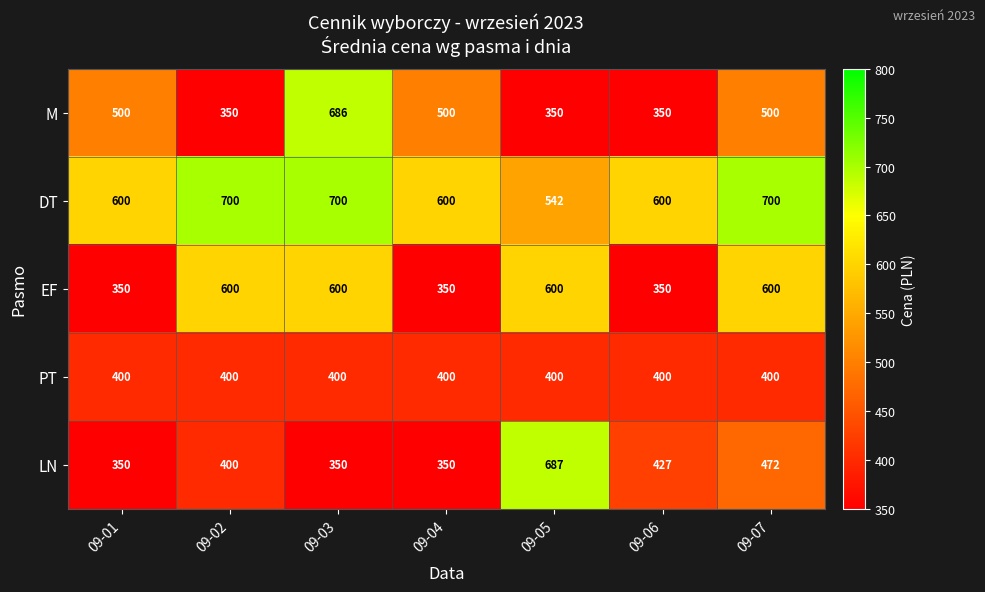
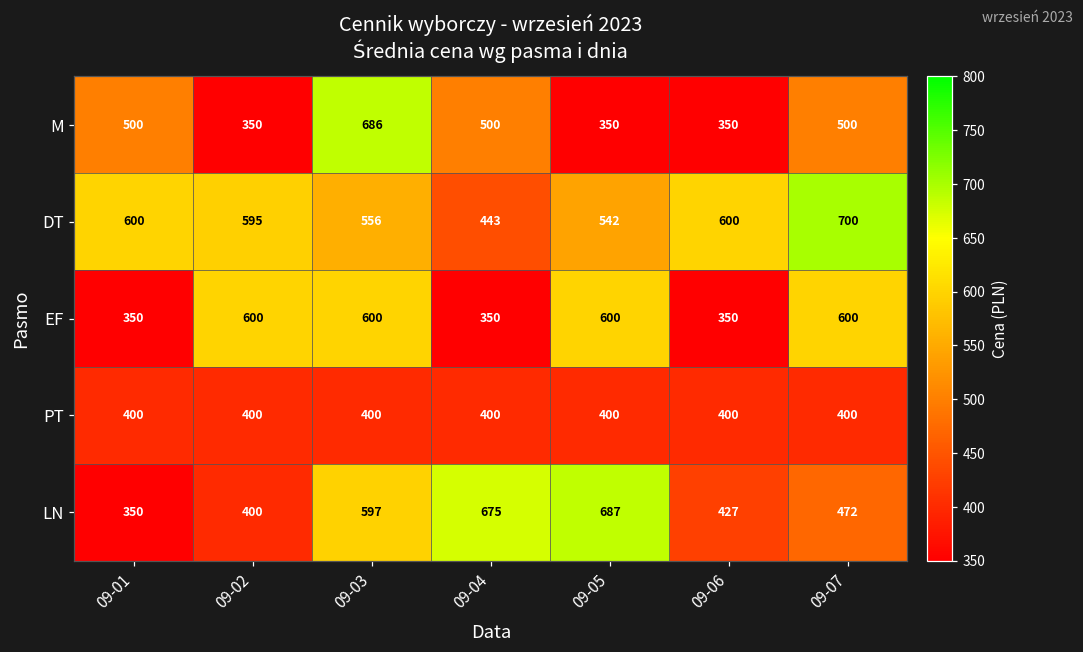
DT, 09-02: 700 -> 595
DT, 09-03: 700 -> 556
DT, 09-04: 600 -> 443
LN, 09-03: 350 -> 597
LN, 09-04: 350 -> 675
